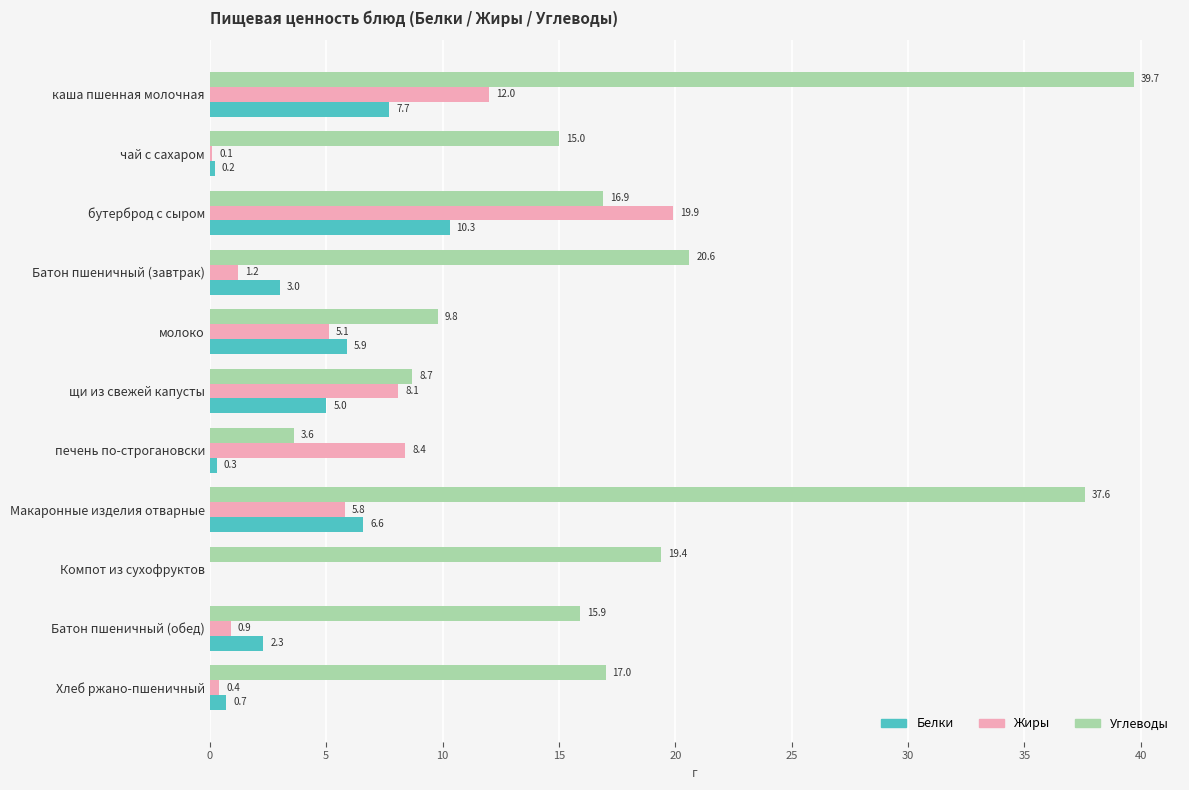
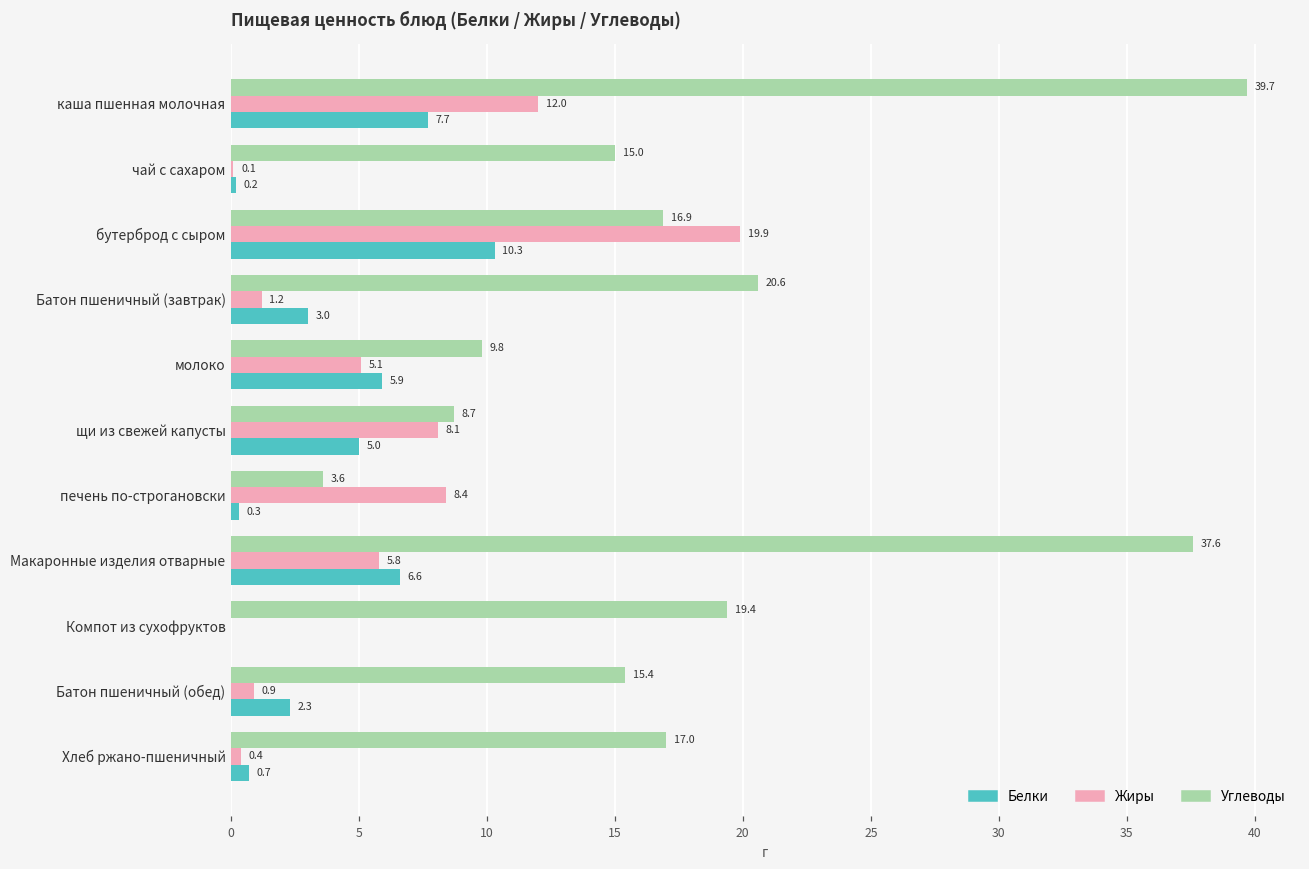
Углеводы, Батон пшеничный (обед): 15.9 -> 15.4
